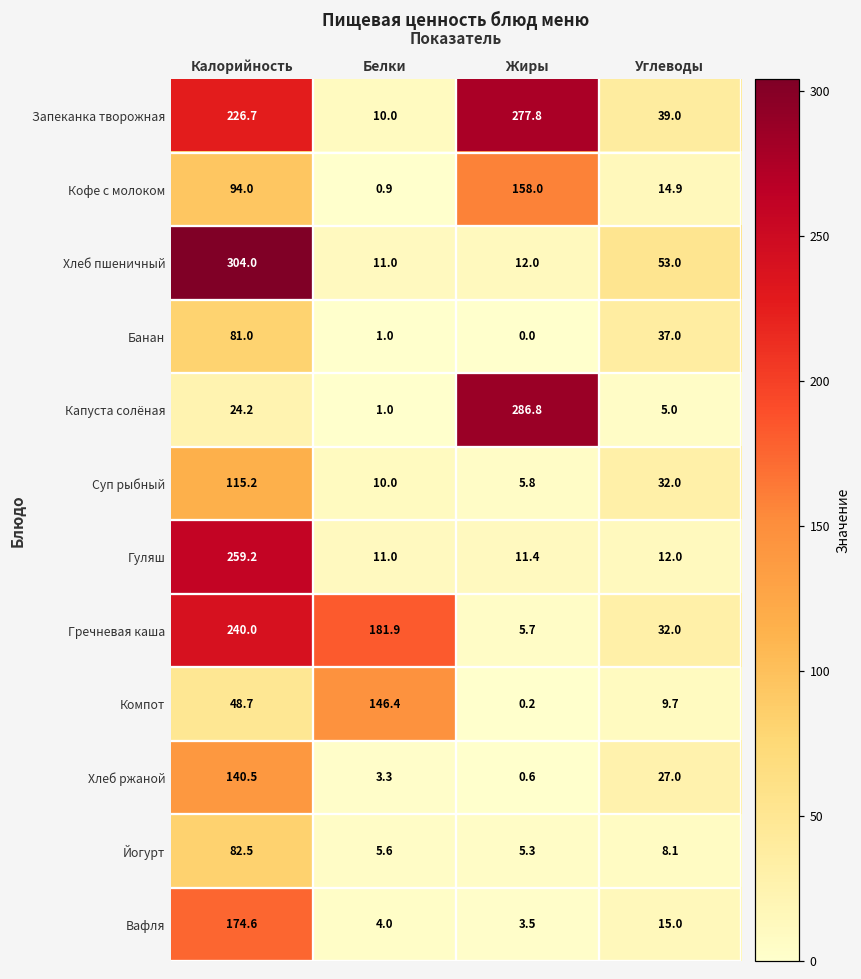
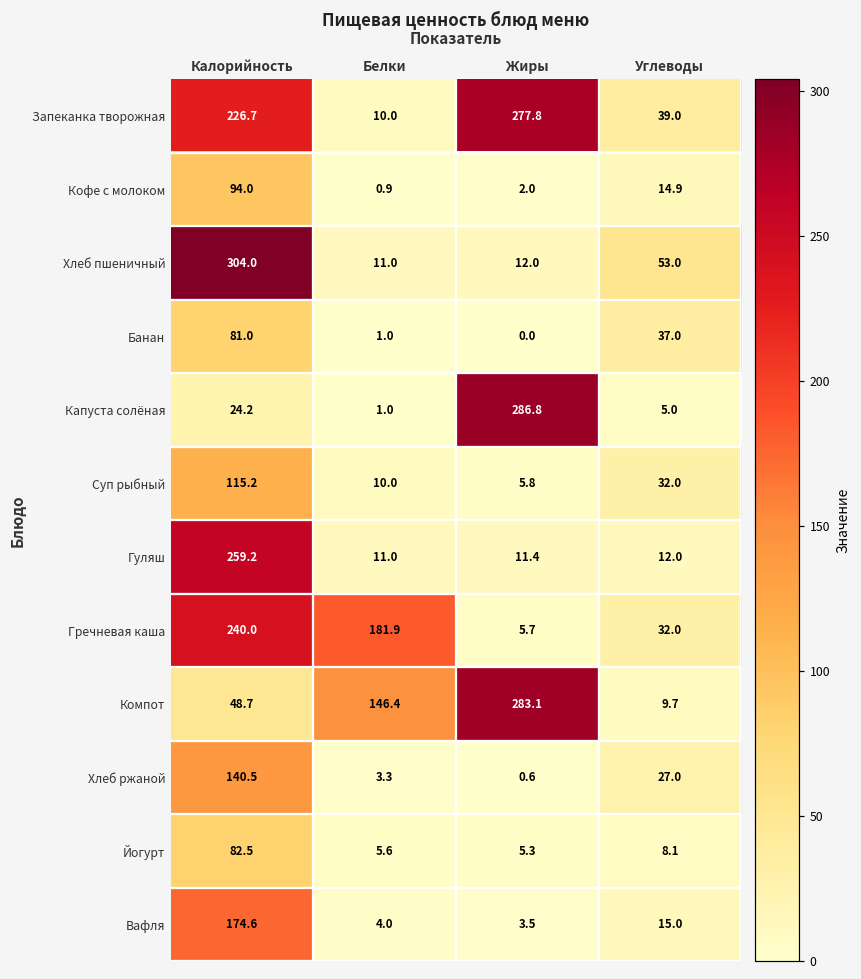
Кофе с молоком, Жиры: 158.0 -> 2.0
Компот, Жиры: 0.2 -> 283.1
